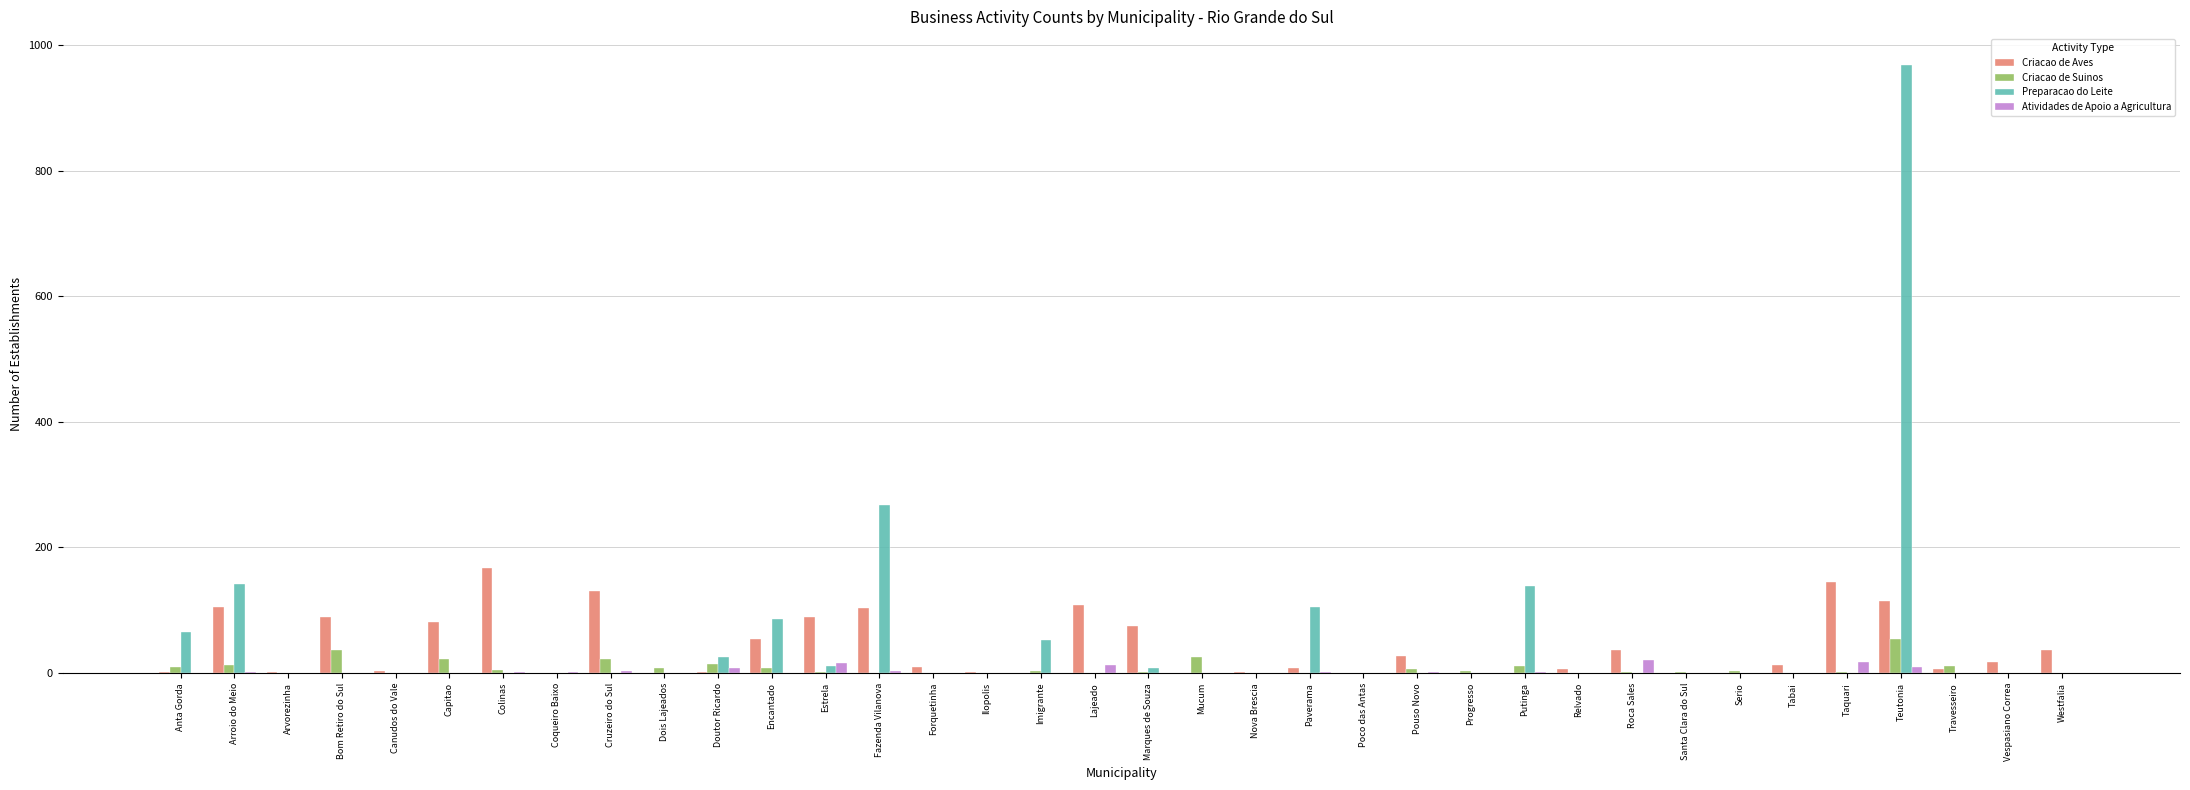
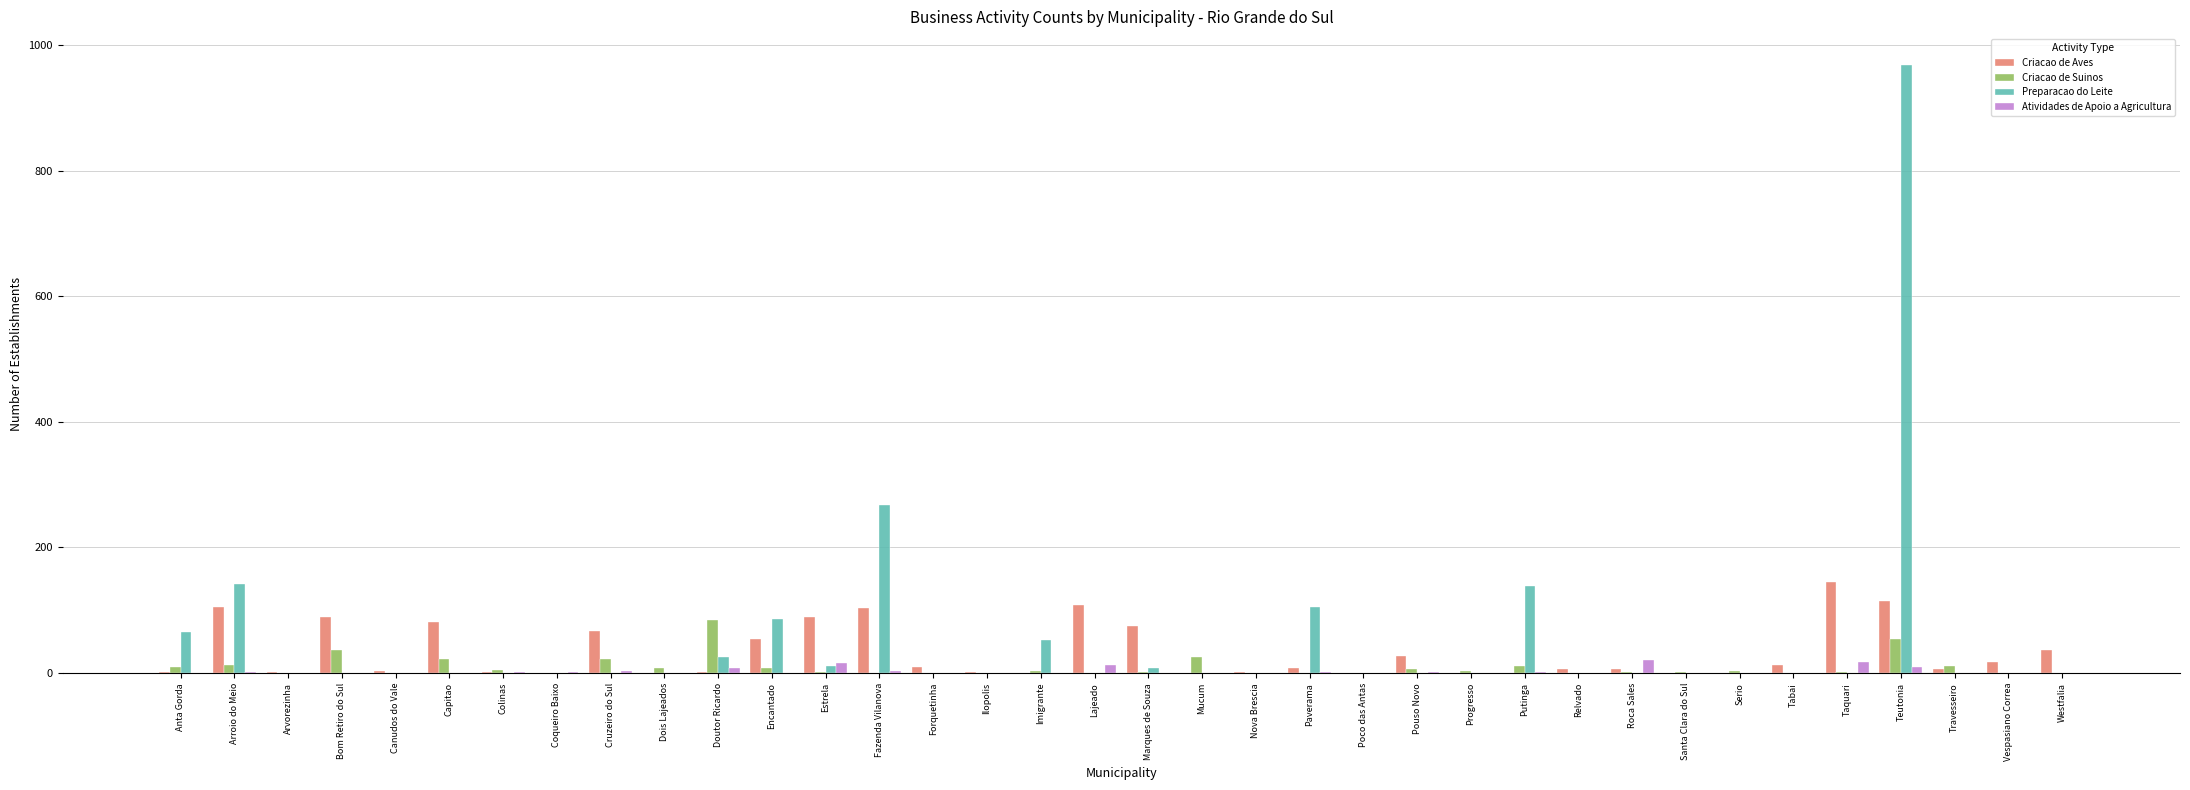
Criacao de Aves, Colinas: 170 -> 0
Criacao de Aves, Cruzeiro do Sul: 130 -> 70
Criacao de Suinos, Doutor Ricardo: 10 -> 90
Criacao de Aves, Roca Sales: 40 -> 10
